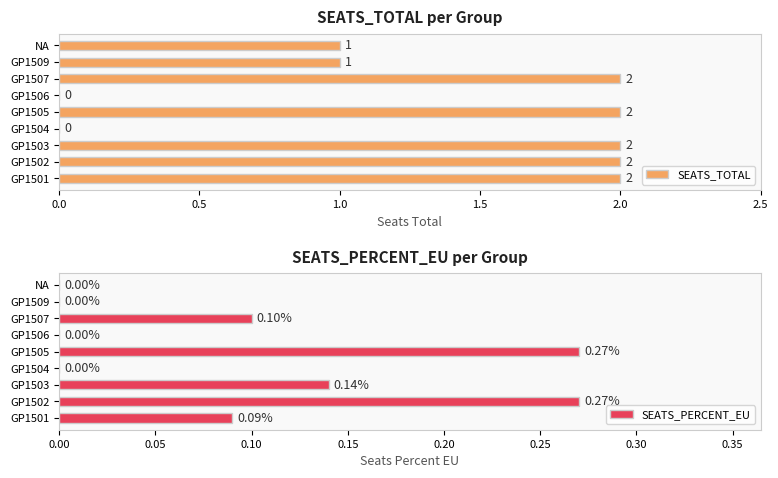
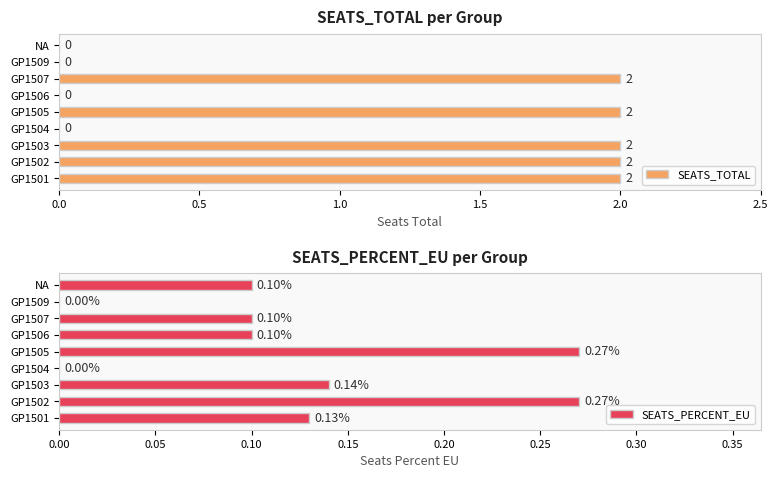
SEATS_TOTAL per Group, NA: 1 -> 0
SEATS_TOTAL per Group, GP1509: 1 -> 0
SEATS_PERCENT_EU per Group, NA: 0.00% -> 0.10%
SEATS_PERCENT_EU per Group, GP1506: 0.00% -> 0.10%
SEATS_PERCENT_EU per Group, GP1501: 0.09% -> 0.13%
